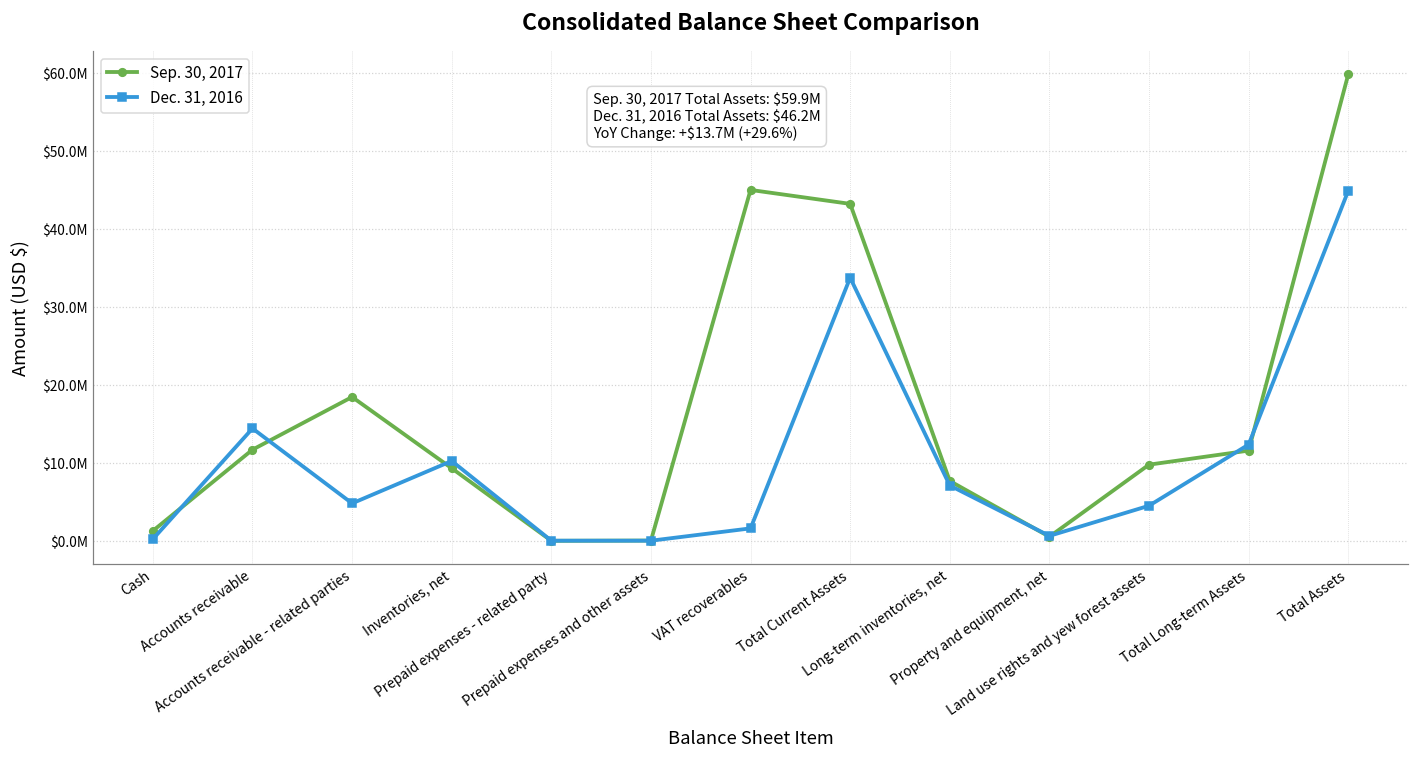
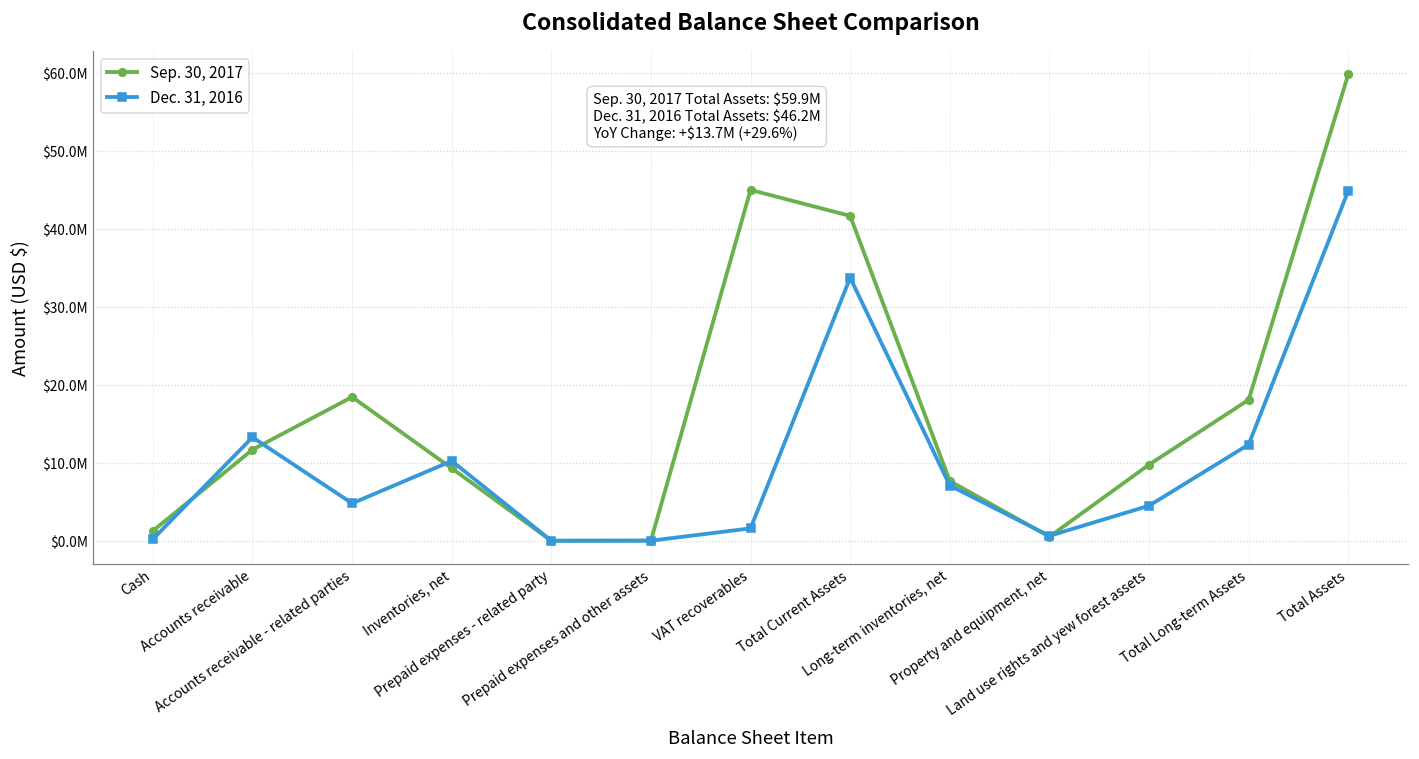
Dec. 31, 2016, Accounts receivable: $14000000 -> $13000000
Sep. 30, 2017, Total Current Assets: $43000000 -> $42000000
Sep. 30, 2017, Total Long-term Assets: $12000000 -> $18000000
